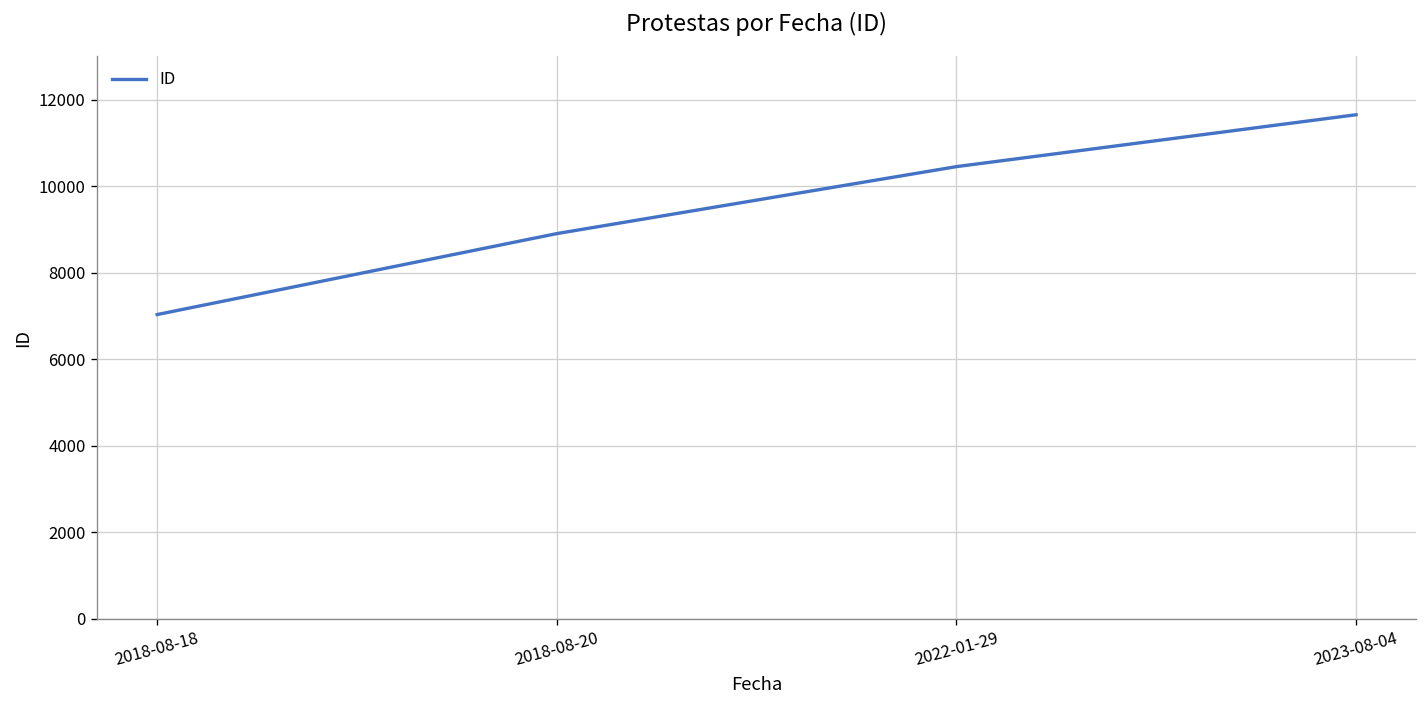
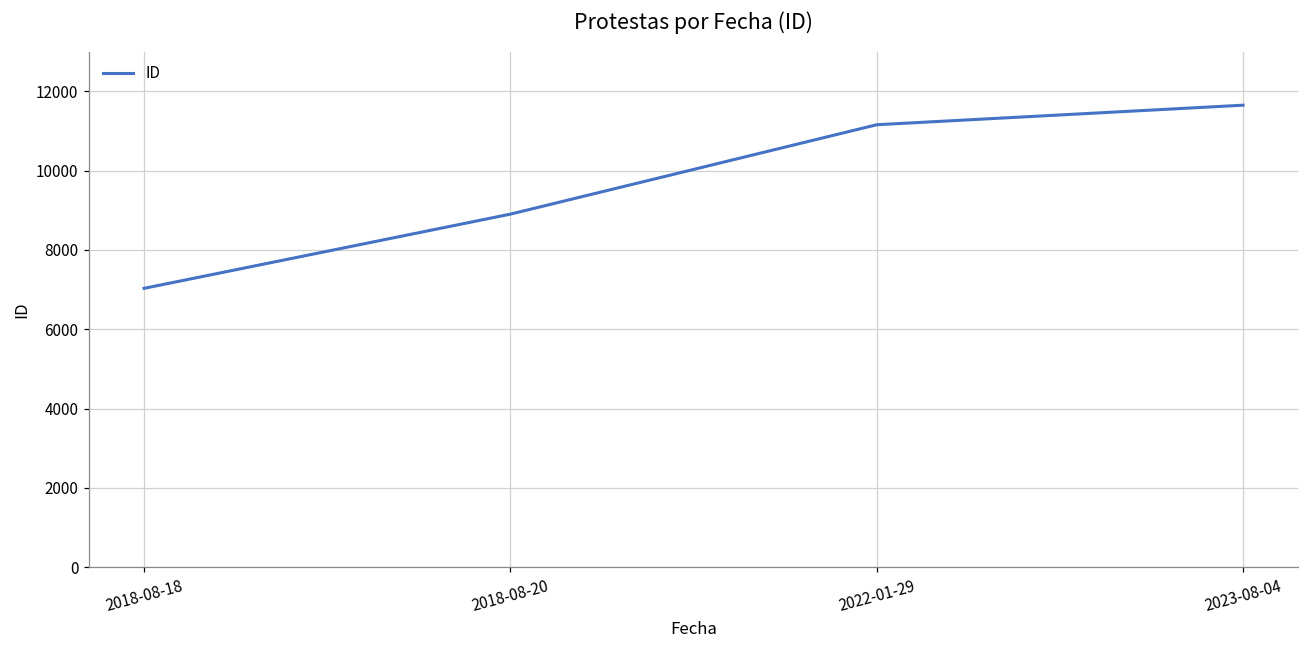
2022-01-29: 10500 -> 11200
